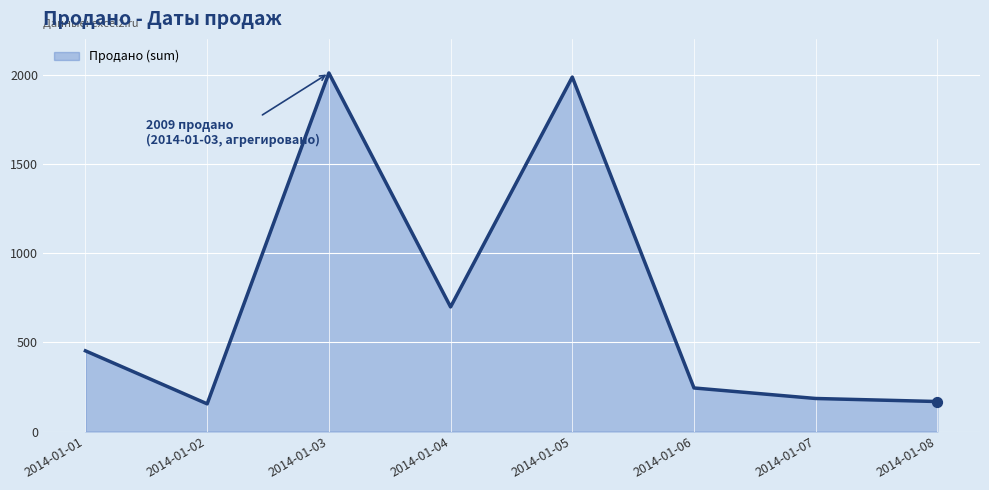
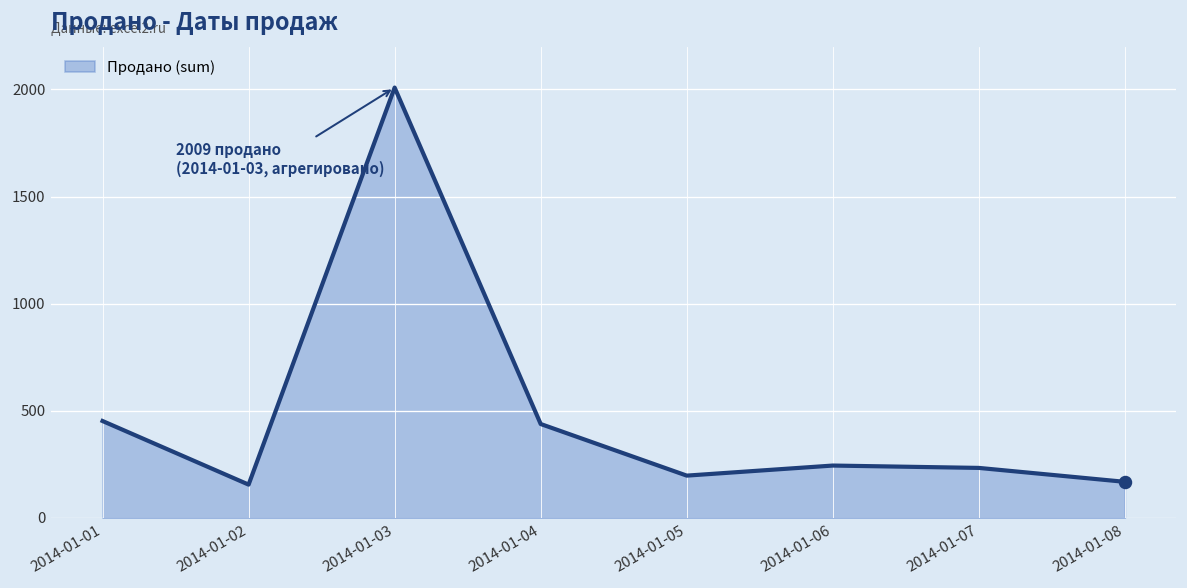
Продано (sum), 2014-01-04: 700 -> 440
Продано (sum), 2014-01-05: 1990 -> 200
Продано (sum), 2014-01-07: 190 -> 230
